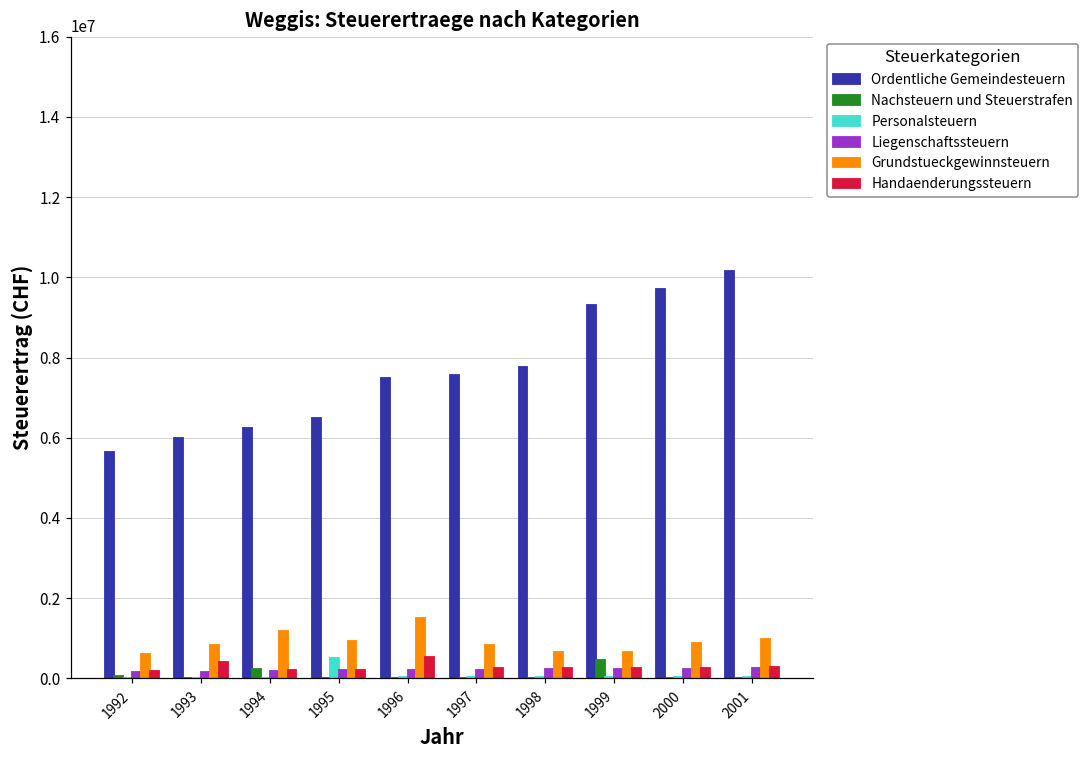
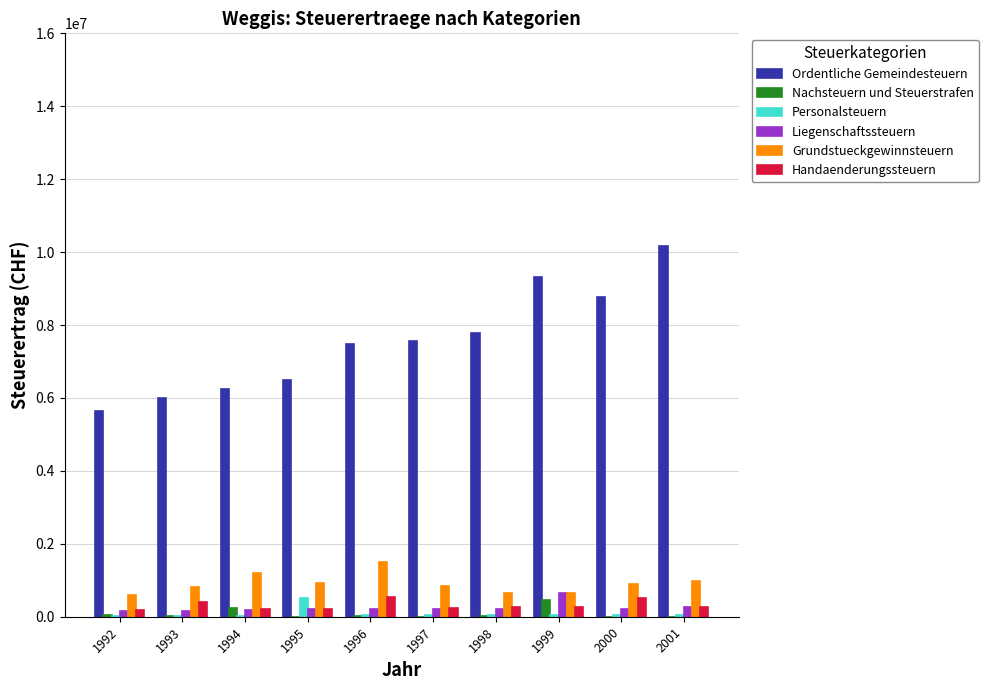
Liegenschaftssteuern, 1999: 200000 -> 600000
Ordentliche Gemeindesteuern, 2000: 9700000 -> 8800000
Handaenderungssteuern, 2000: 300000 -> 500000
